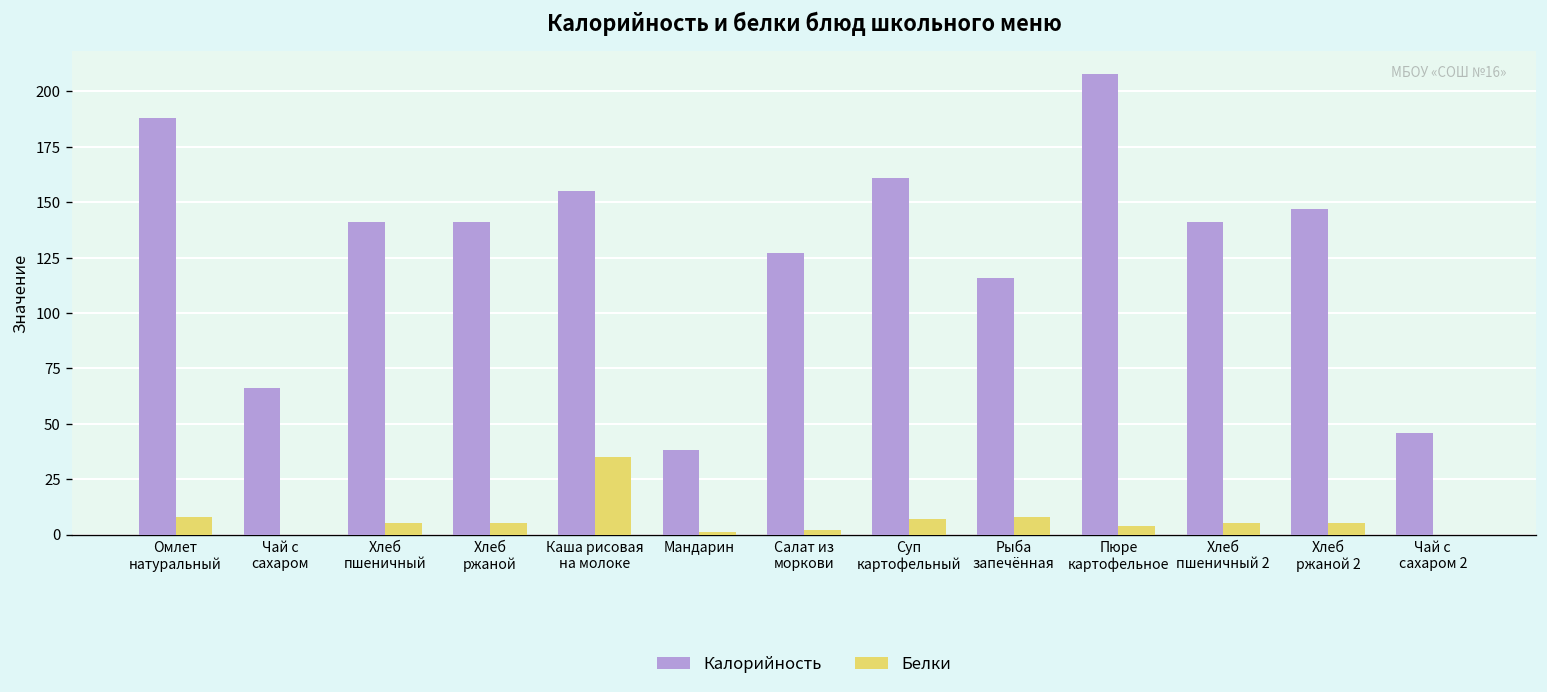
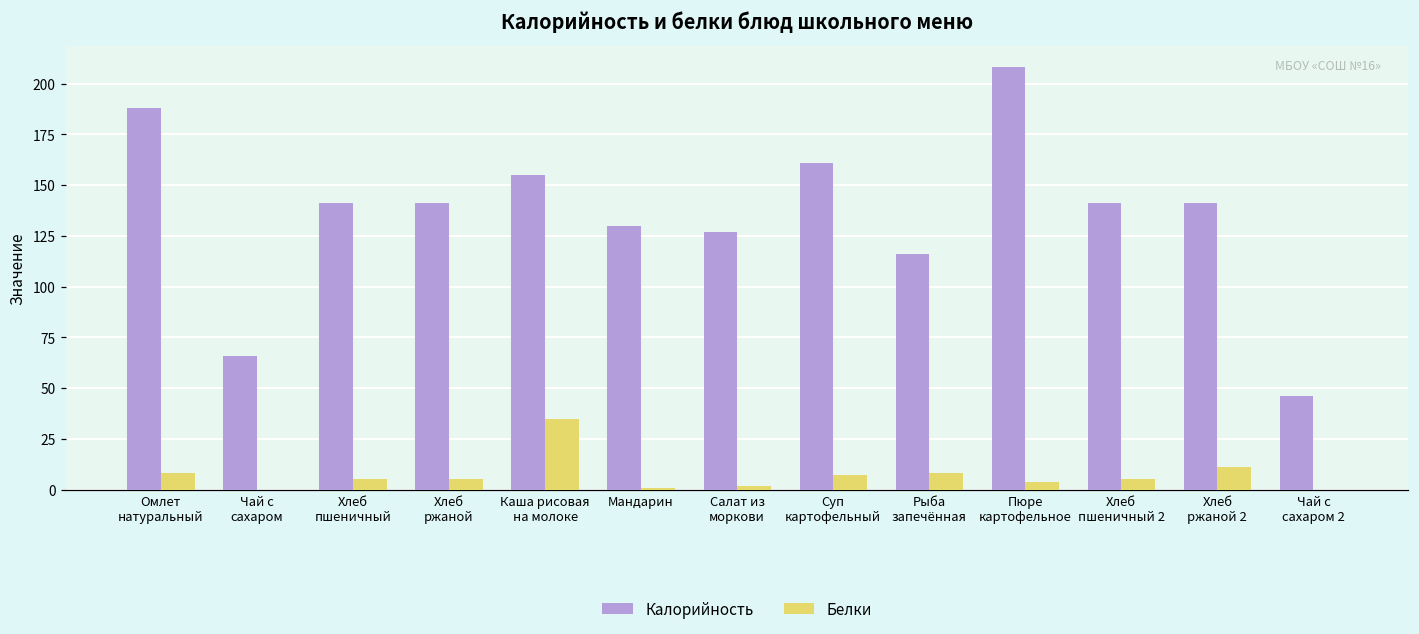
Калорийность, Мандарин: 38 -> 130
Калорийность, Хлеб ржаной 2: 147 -> 141
Белки, Хлеб ржаной 2: 5 -> 11
